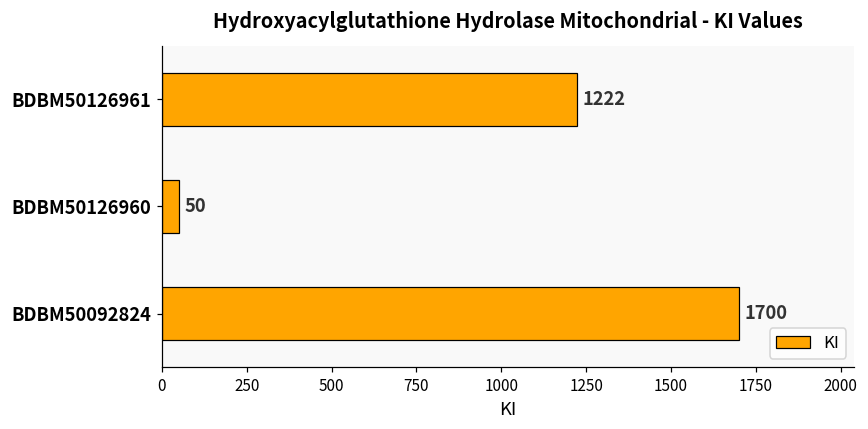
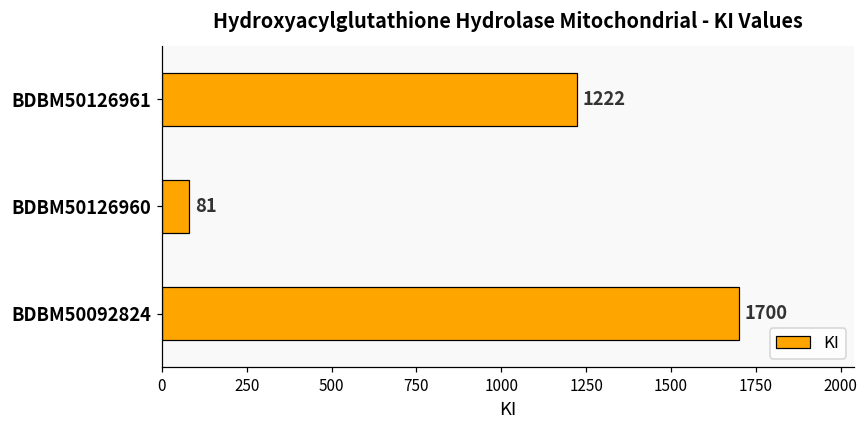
BDBM50126960: 50 -> 81
